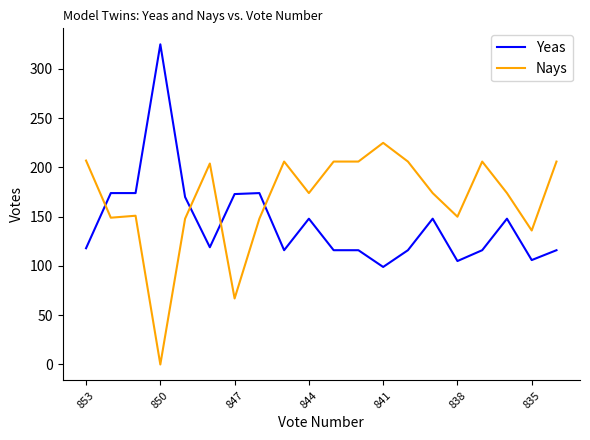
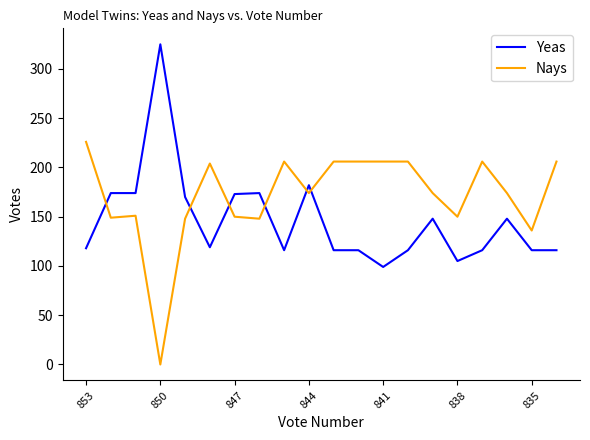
Nays, 853: 210 -> 230
Nays, 847: 70 -> 150
Yeas, 844: 150 -> 180
Nays, 841: 230 -> 210
Yeas, 835: 110 -> 120
